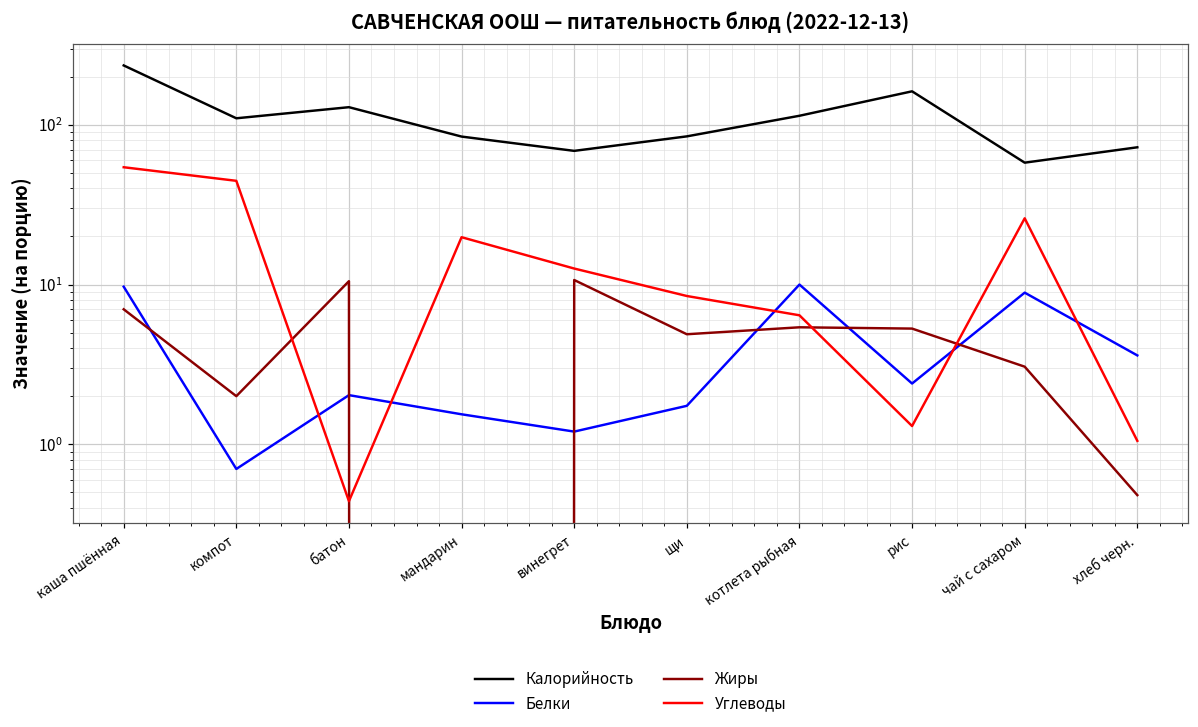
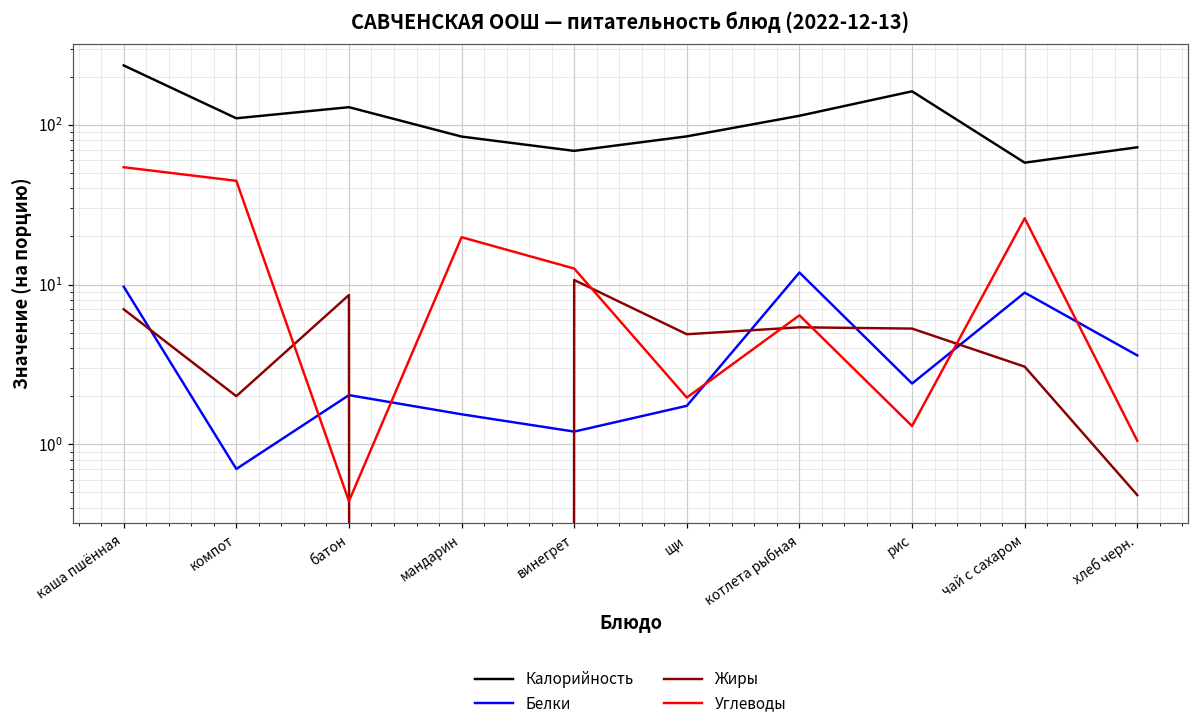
Жиры, батон: 11 -> 9
Углеводы, щи: 8 -> 2.0
Белки, котлета рыбная: 10 -> 12
